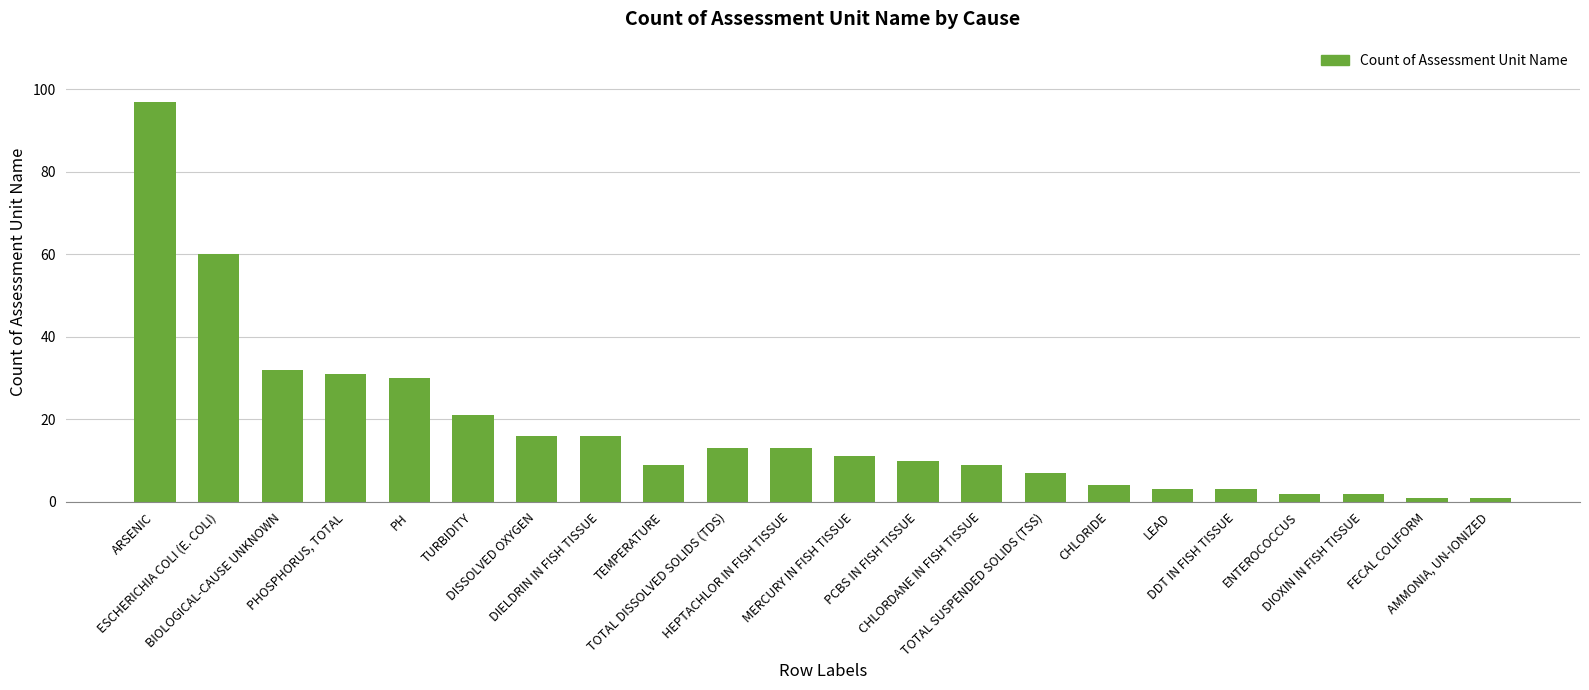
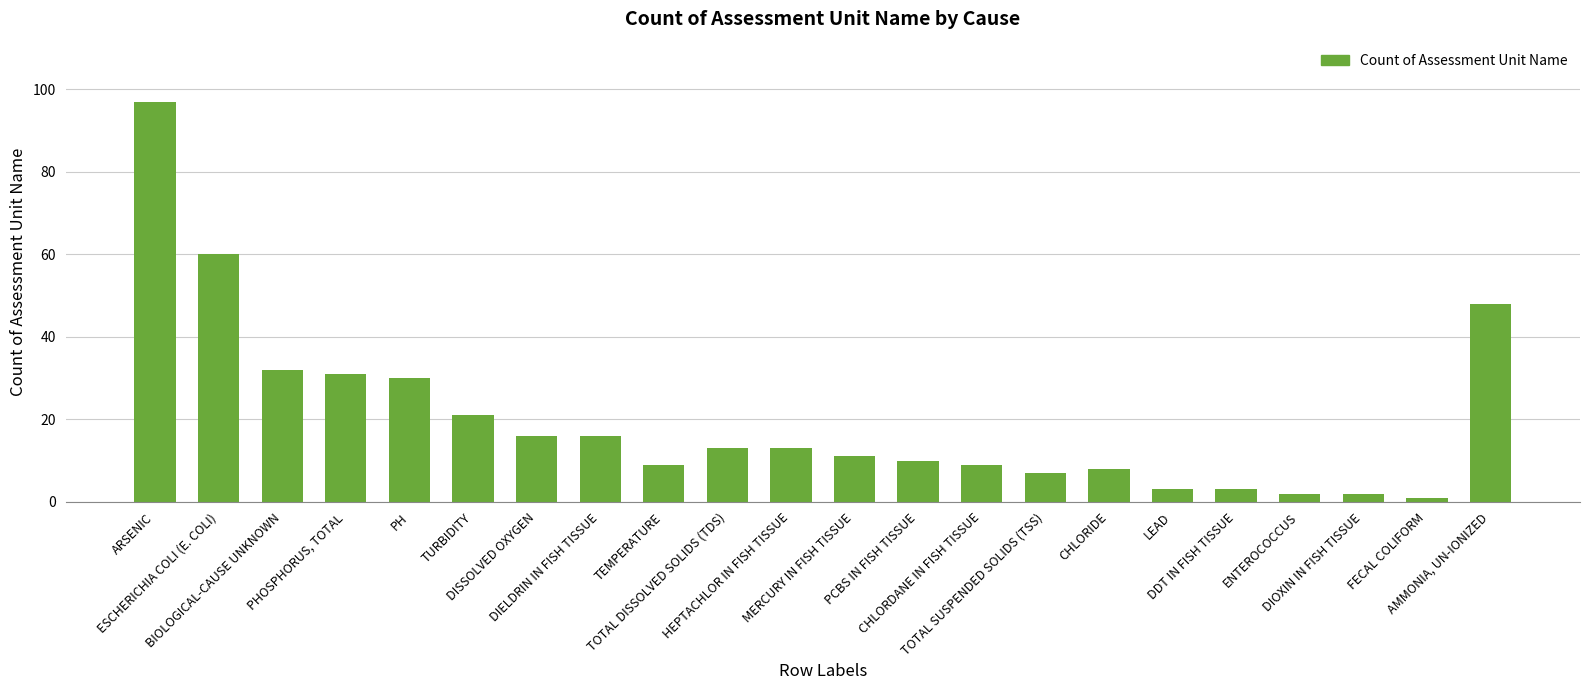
CHLORIDE: 4 -> 8
AMMONIA, UN-IONIZED: 1 -> 48
